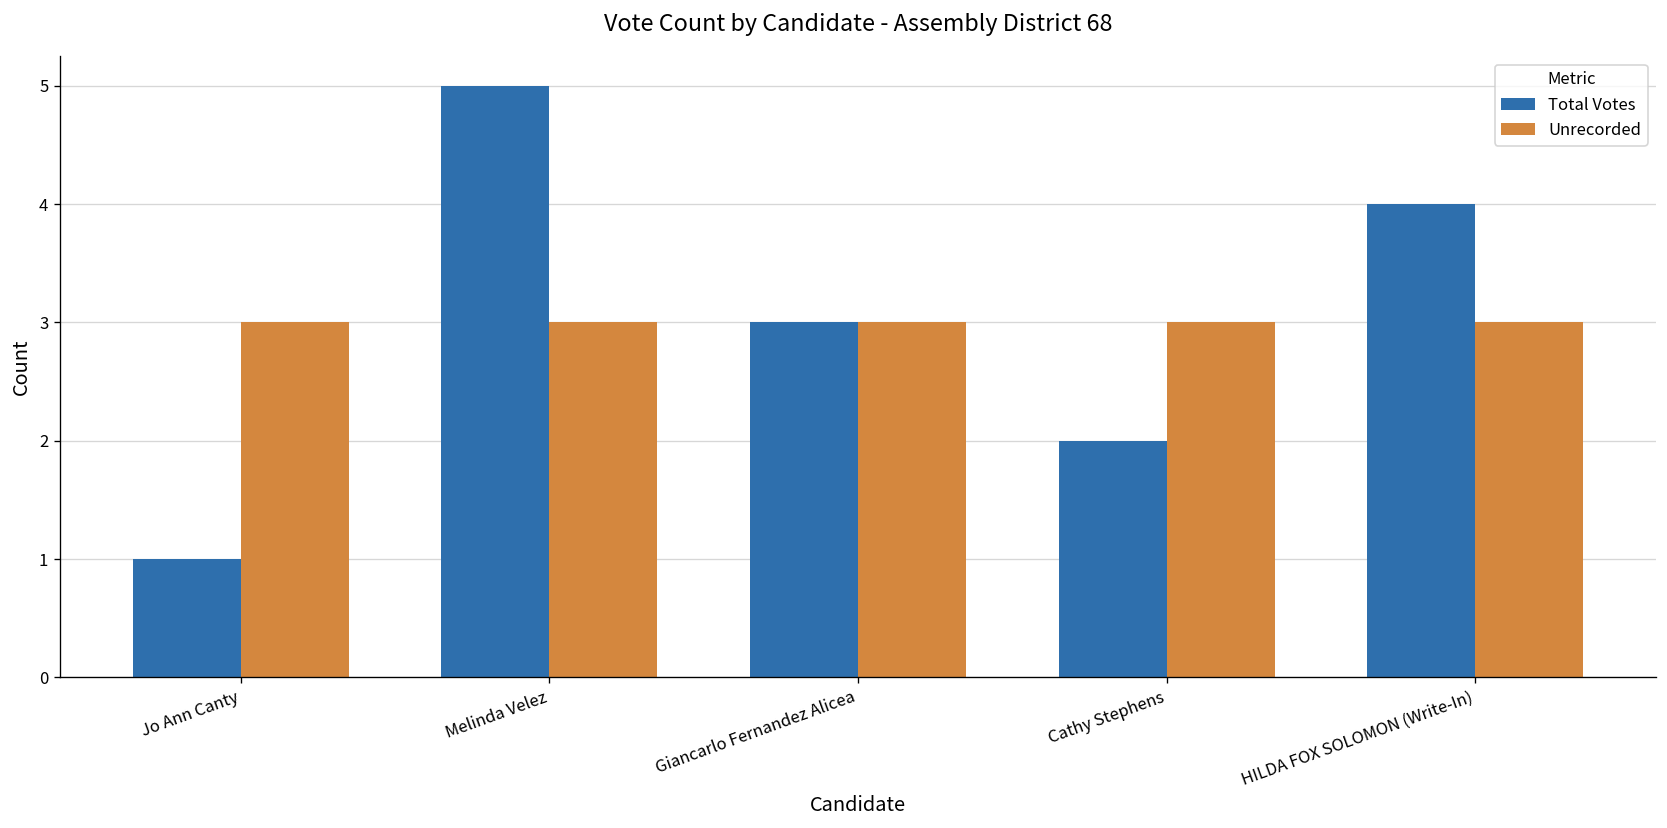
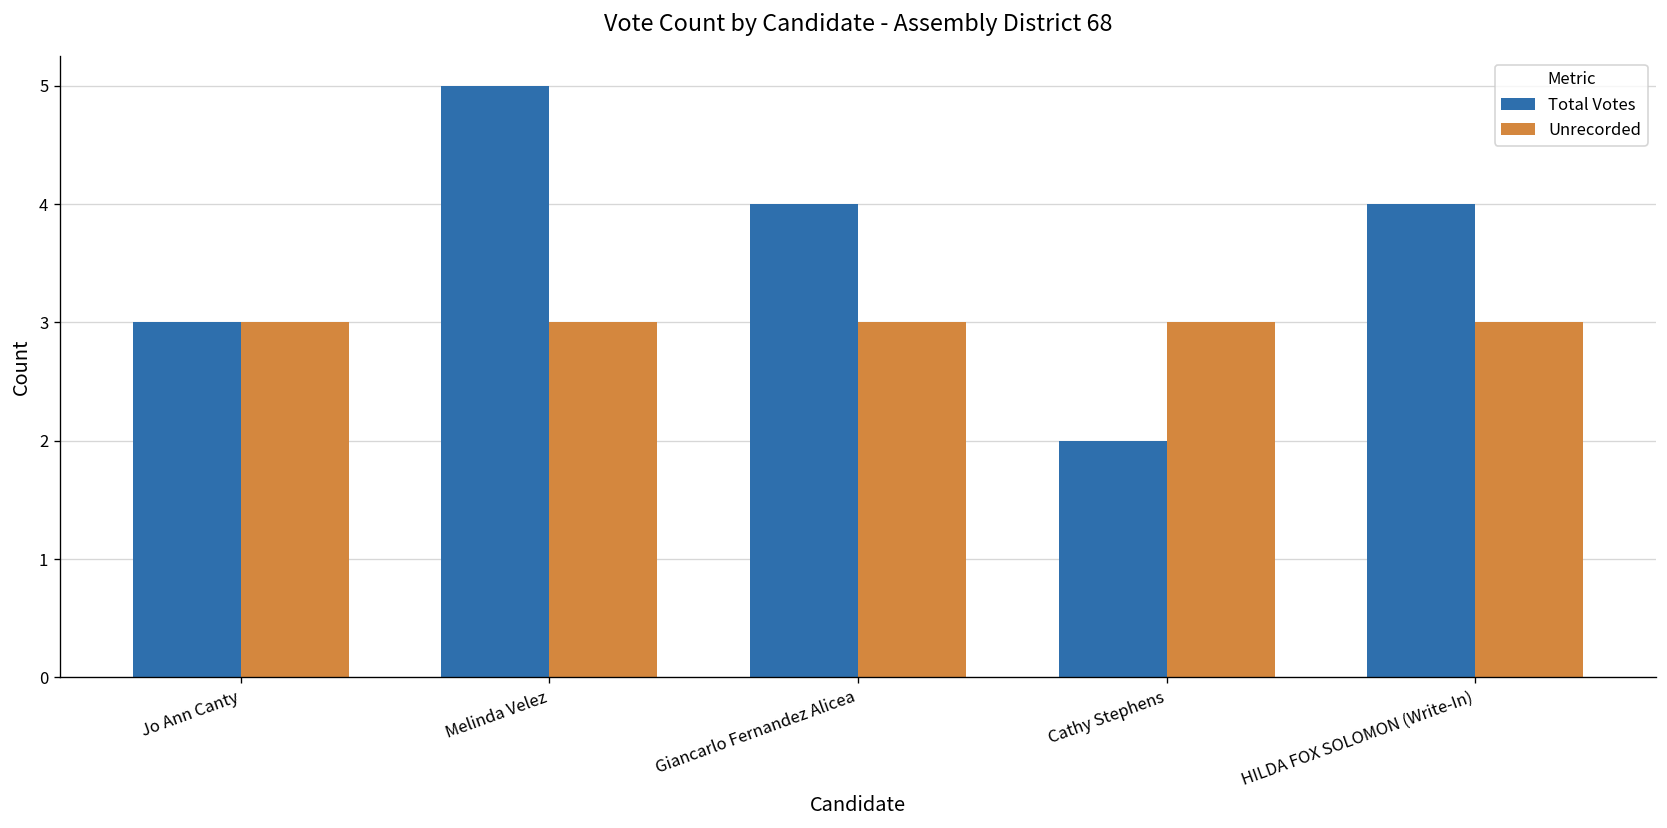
Total Votes, Jo Ann Canty: 1 -> 3
Total Votes, Giancarlo Fernandez Alicea: 3 -> 4
